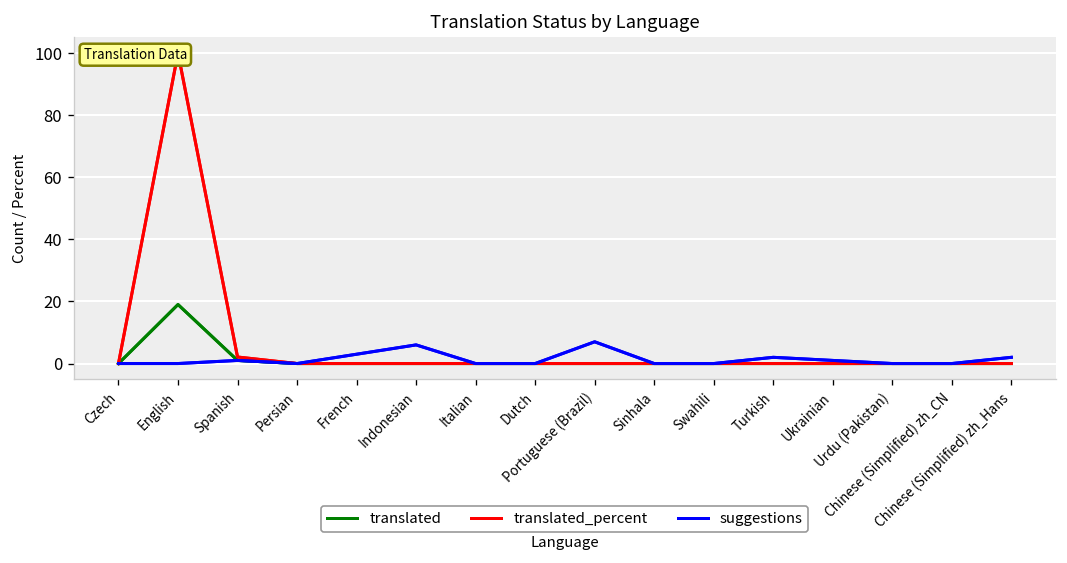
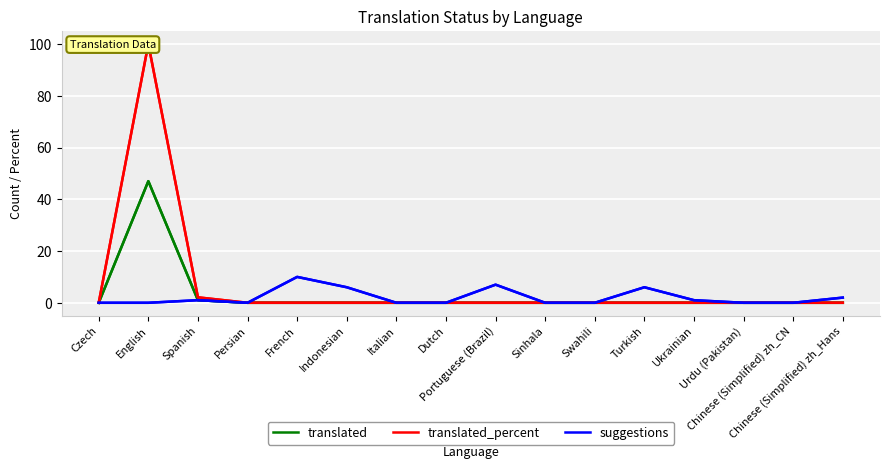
translated, English: 19 -> 47
suggestions, French: 3 -> 10
suggestions, Turkish: 2 -> 6
